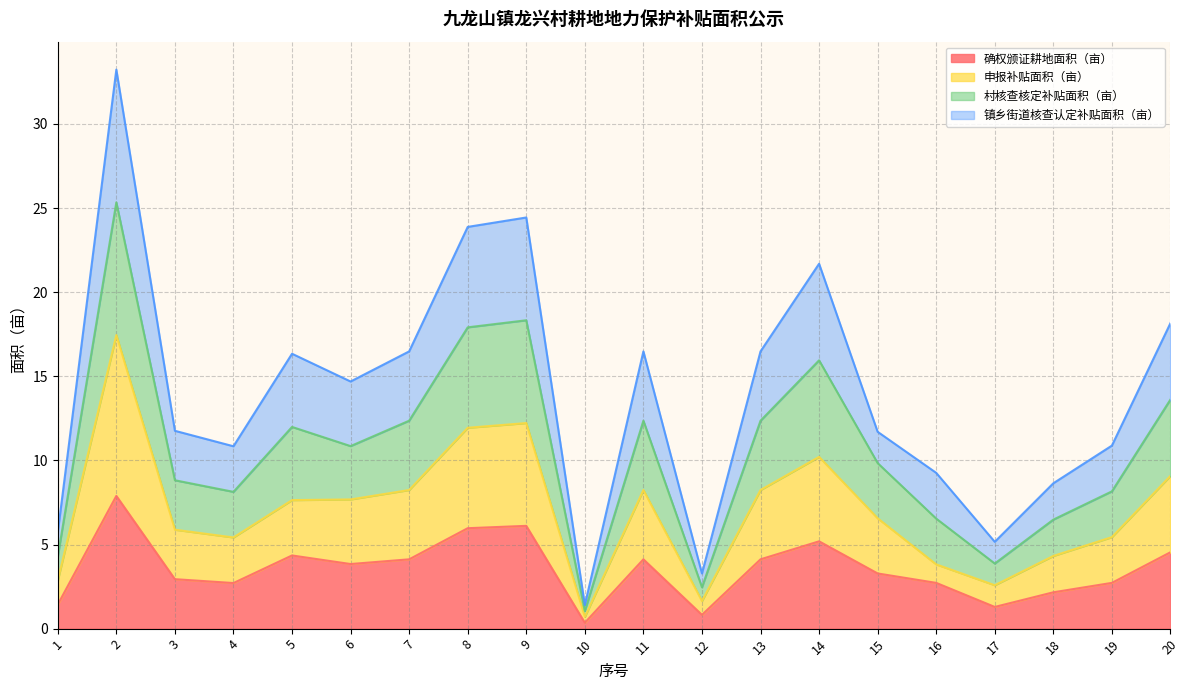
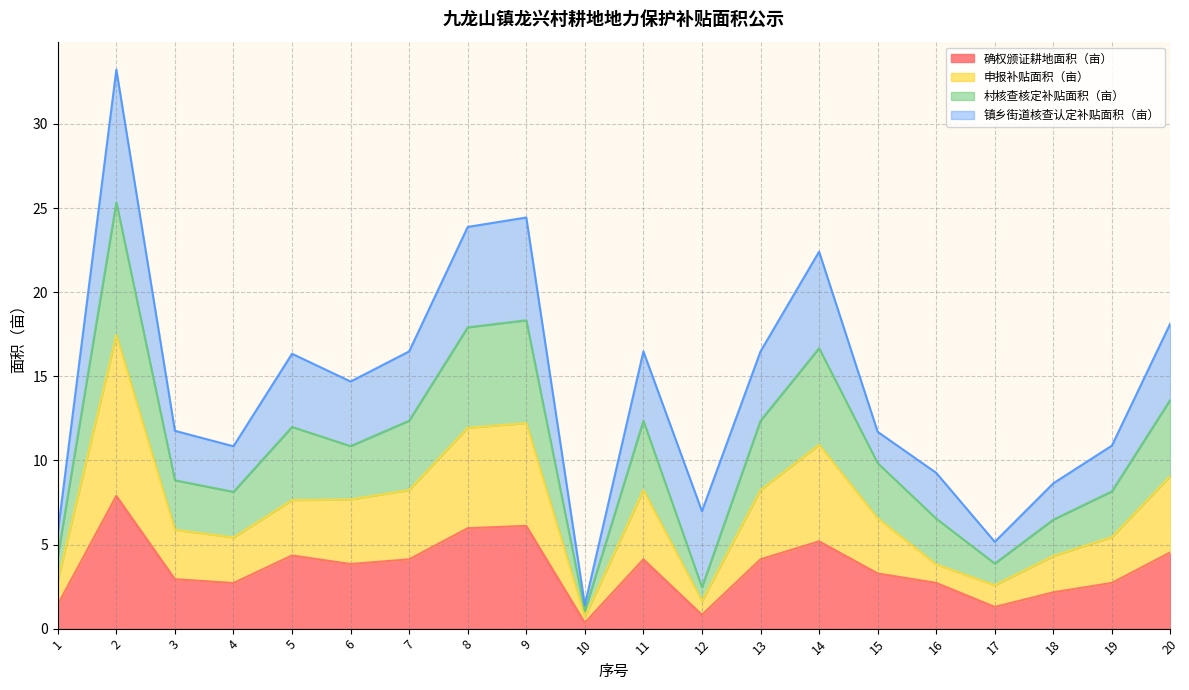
镇乡街道核查认定补贴面积（亩）, 12: 0.8 -> 4.5
申报补贴面积（亩）, 14: 5.0 -> 5.7
